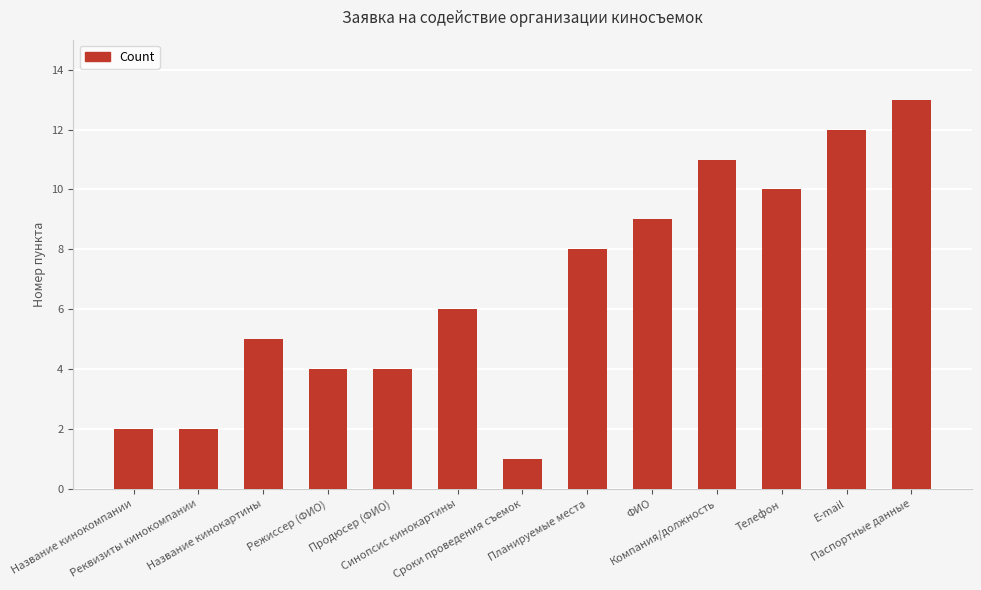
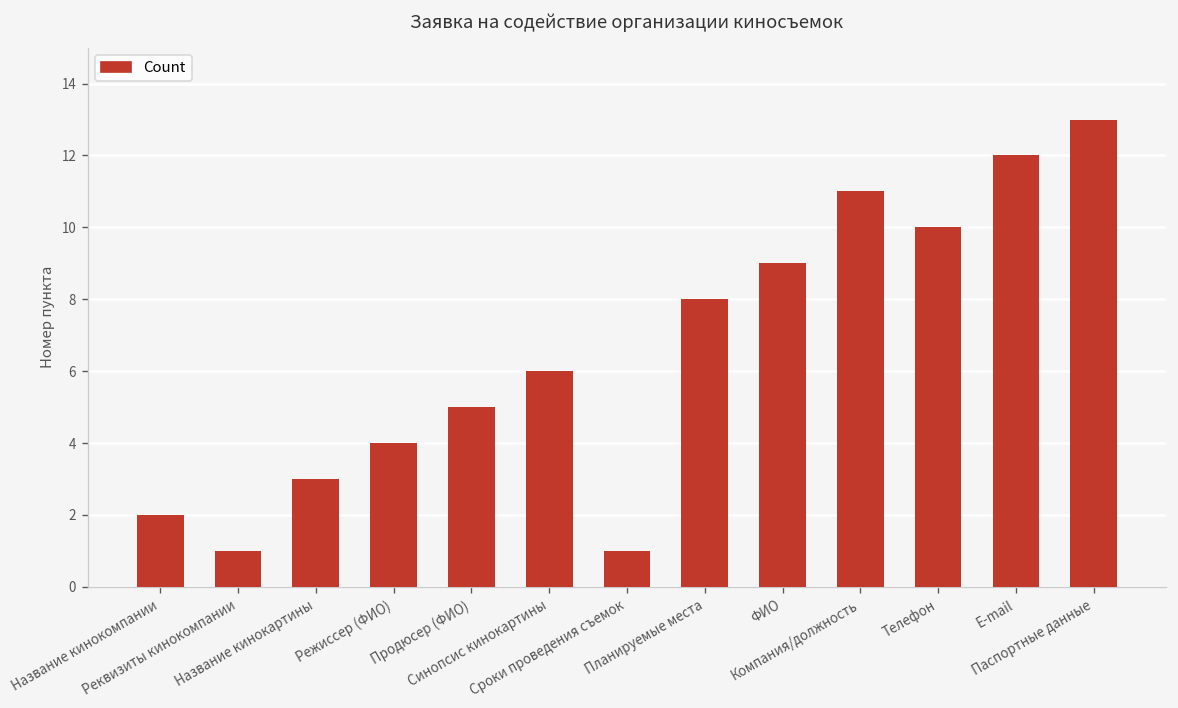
Реквизиты кинокомпании: 2 -> 1
Название кинокартины: 5 -> 3
Продюсер (ФИО): 4 -> 5
